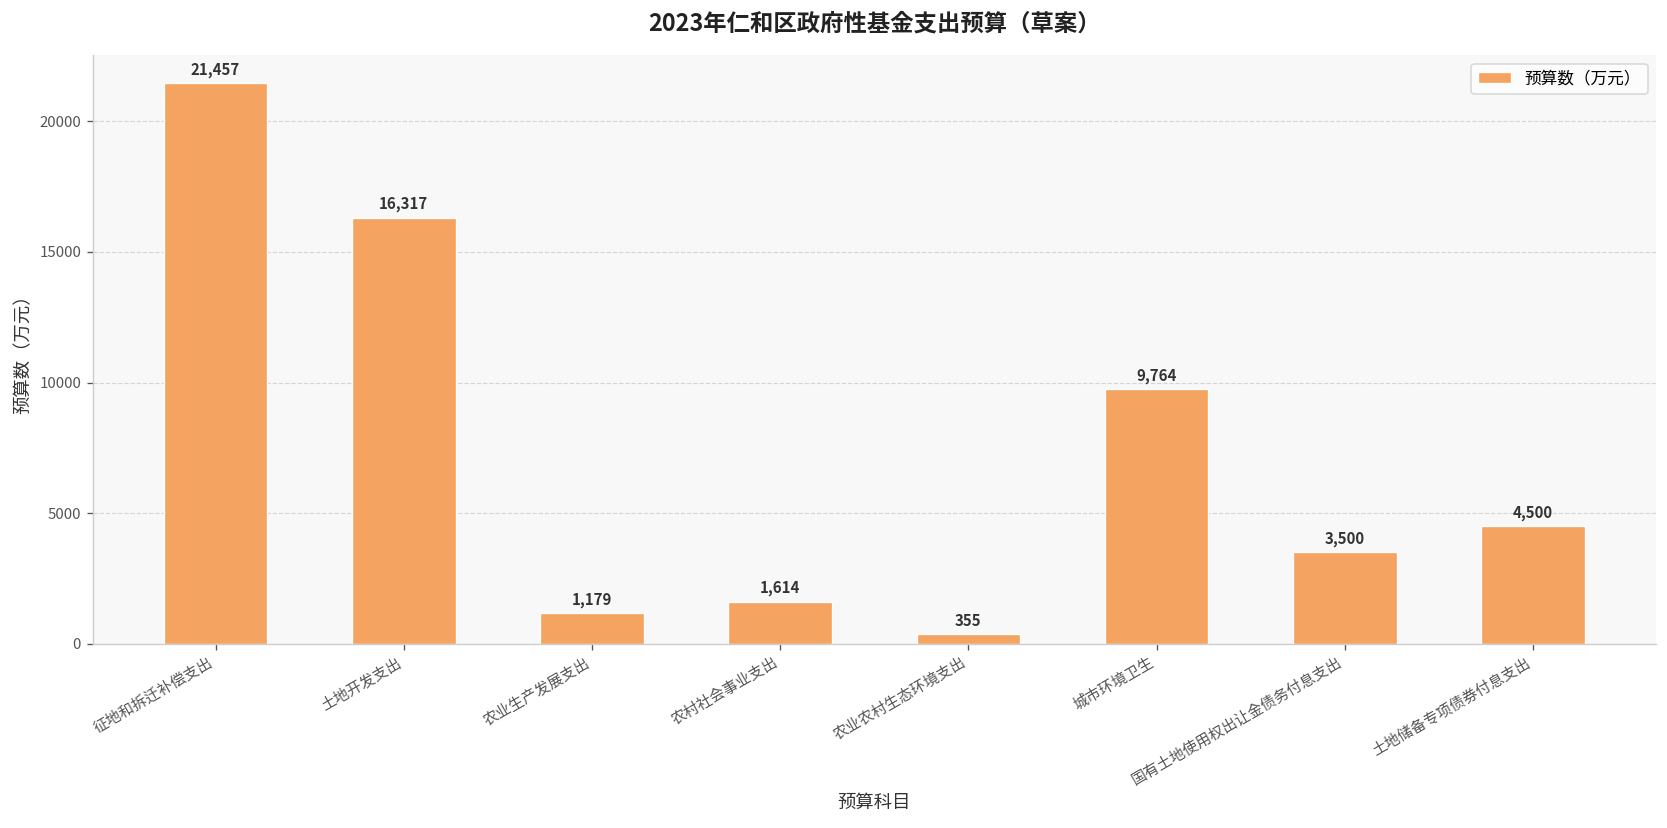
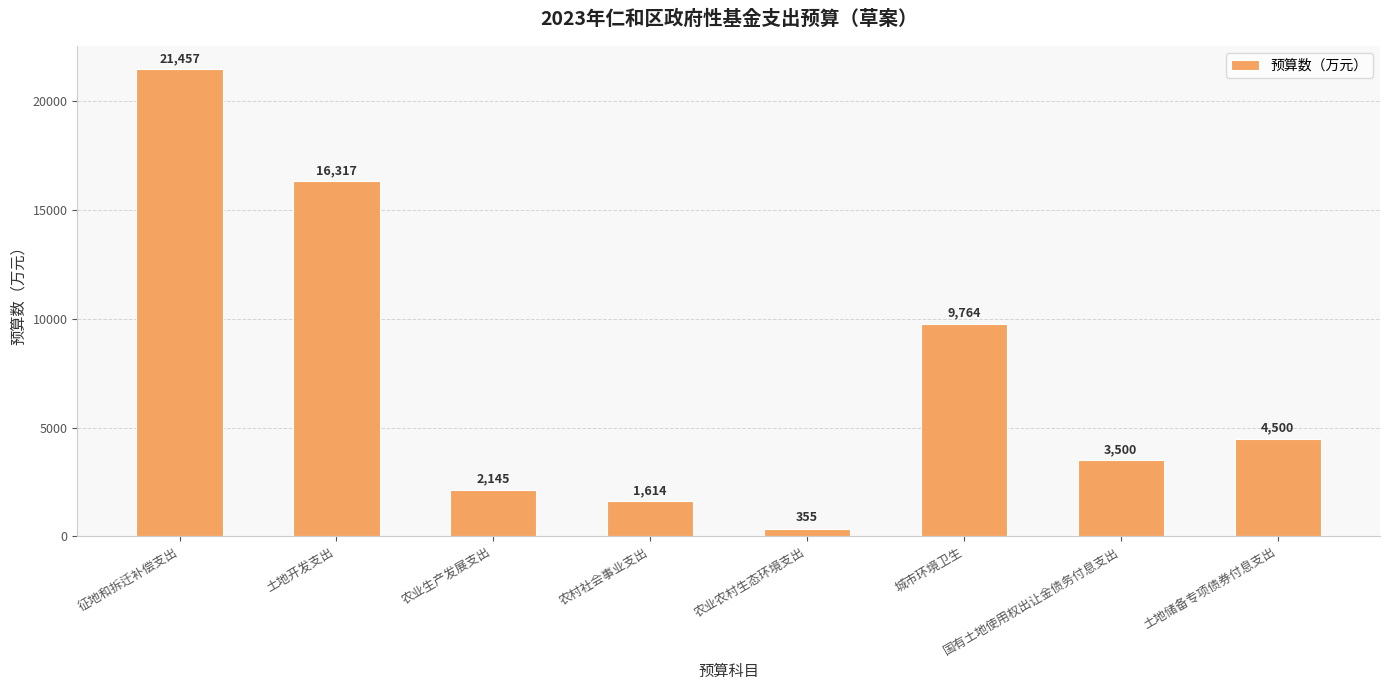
农业生产发展支出: 1,179 -> 2,145
